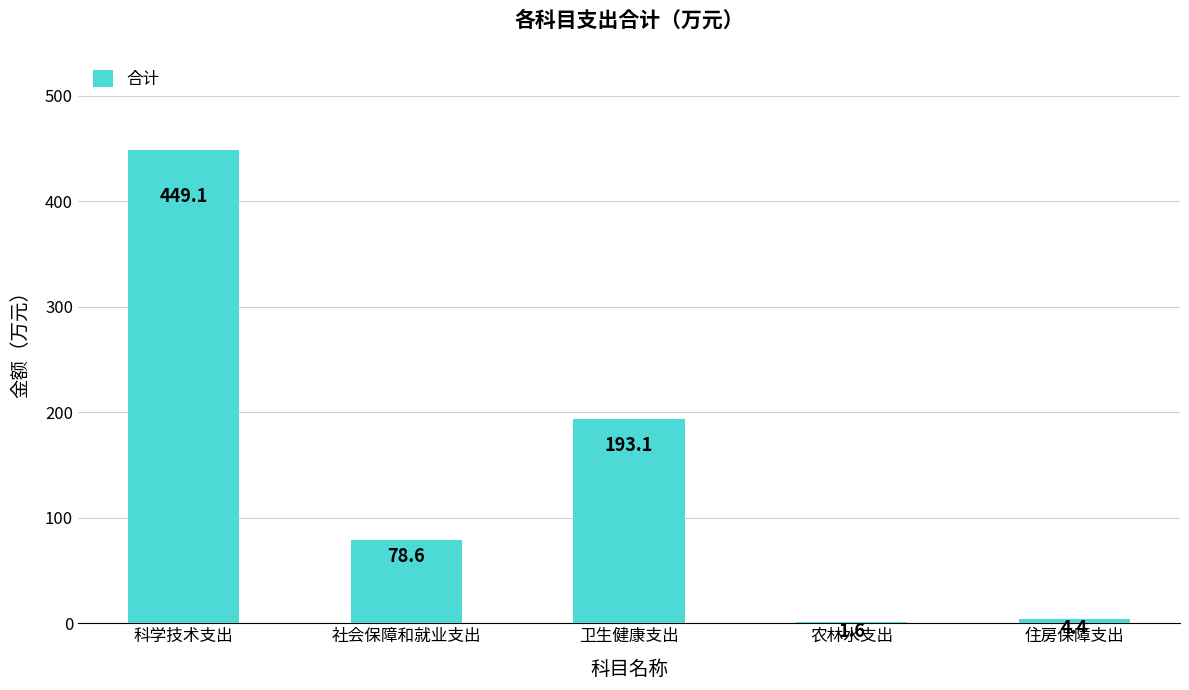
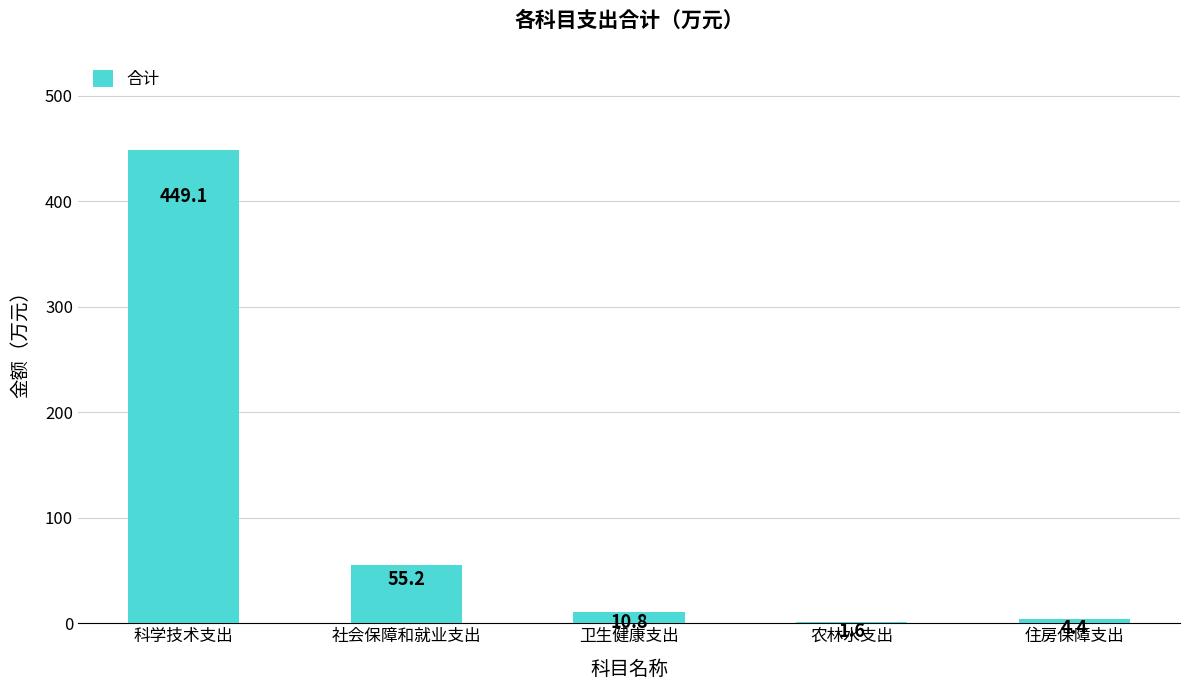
社会保障和就业支出: 78.6 -> 55.2
卫生健康支出: 193.1 -> 10.8
